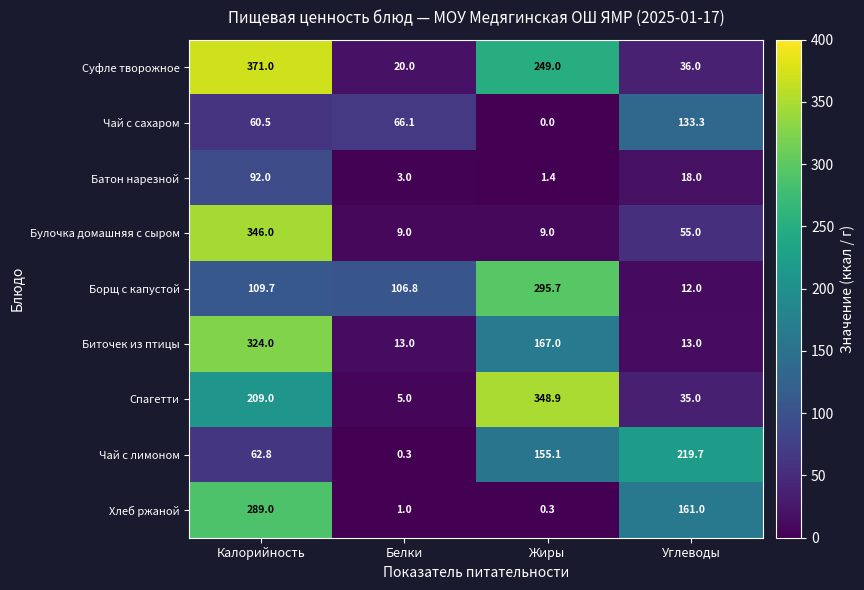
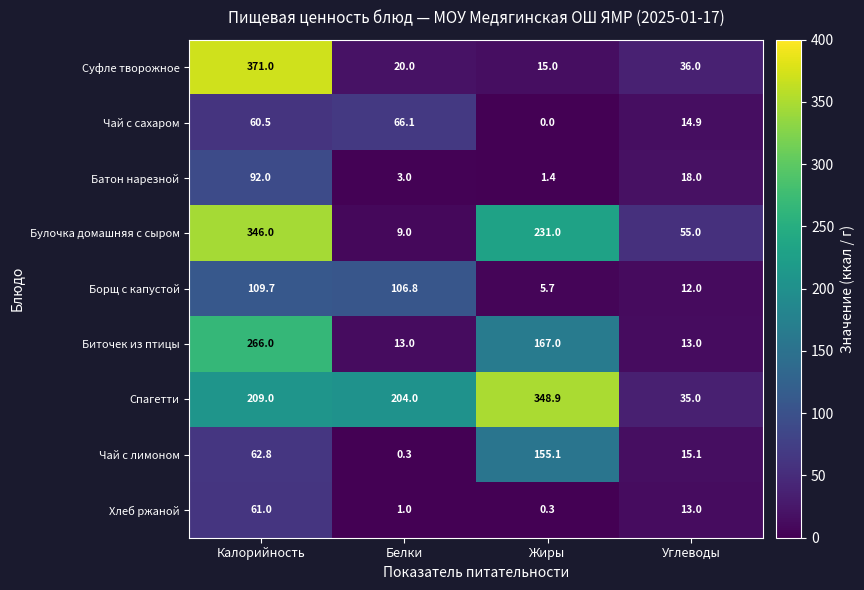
Суфле творожное, Жиры: 249.0 -> 15.0
Чай с сахаром, Углеводы: 133.3 -> 14.9
Булочка домашняя с сыром, Жиры: 9.0 -> 231.0
Борщ с капустой, Жиры: 295.7 -> 5.7
Биточек из птицы, Калорийность: 324.0 -> 266.0
Спагетти, Белки: 5.0 -> 204.0
Чай с лимоном, Углеводы: 219.7 -> 15.1
Хлеб ржаной, Калорийность: 289.0 -> 61.0
Хлеб ржаной, Углеводы: 161.0 -> 13.0
